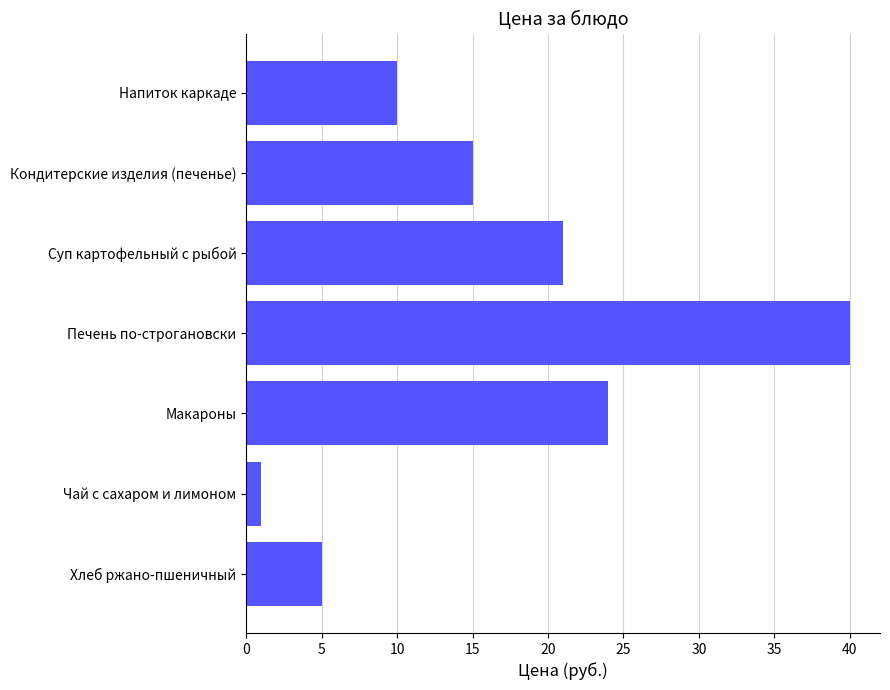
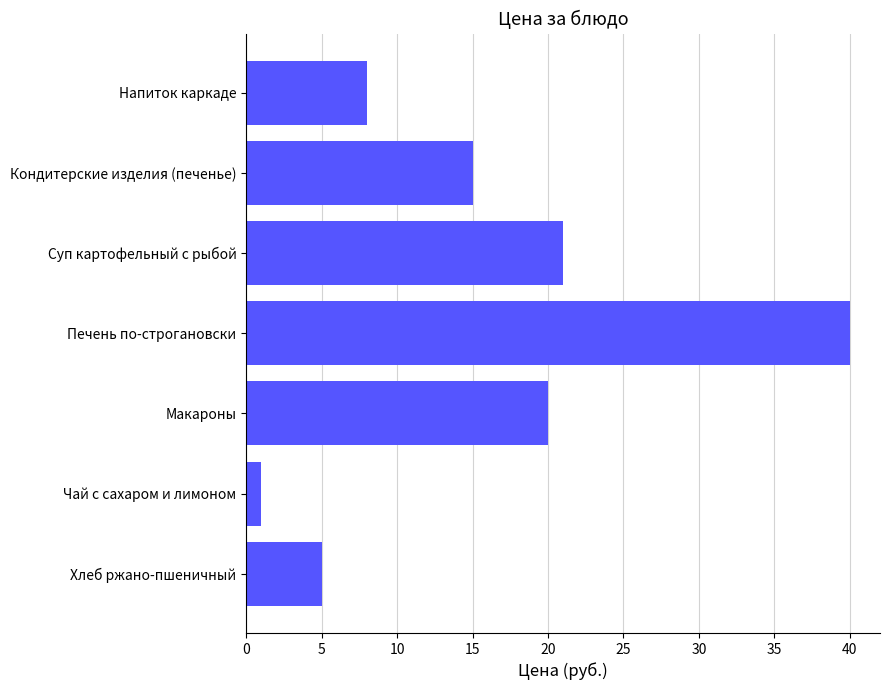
Напиток каркаде: 10 -> 8
Макароны: 24 -> 20
